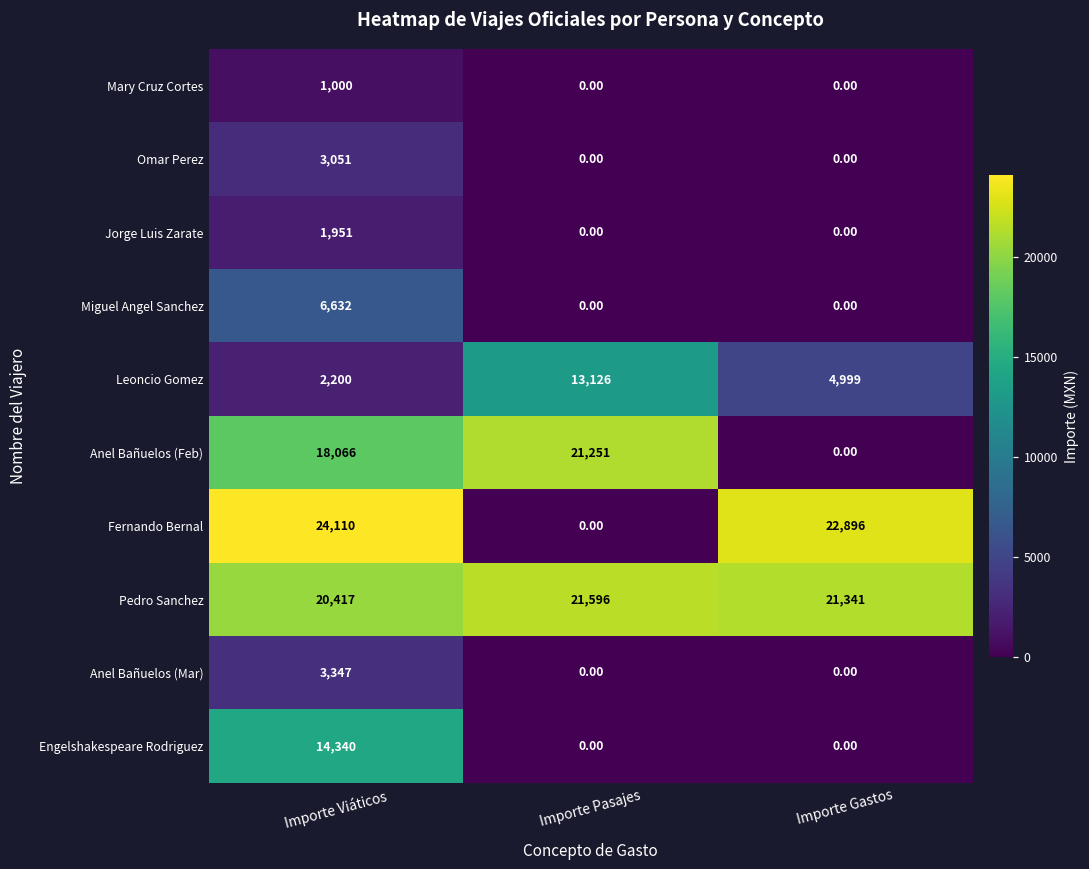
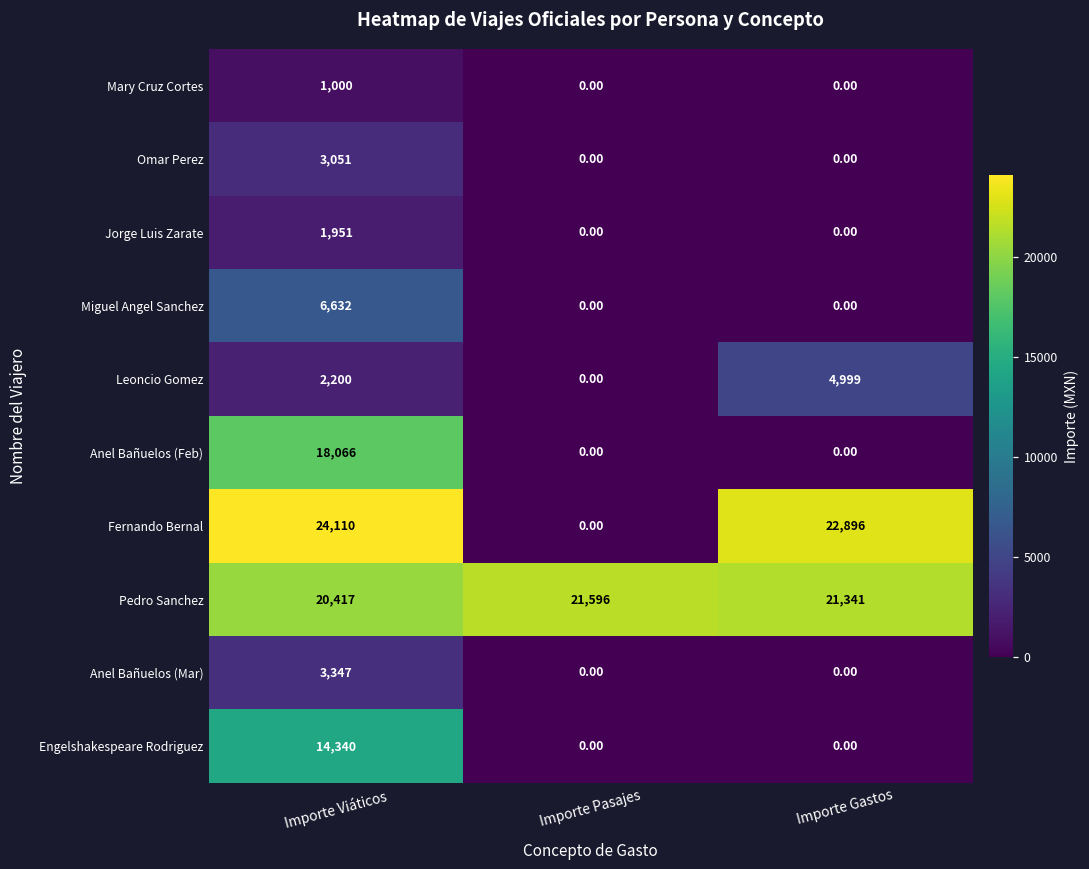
Leoncio Gomez, Importe Pasajes: 13,126 -> 0.00
Anel Bañuelos (Feb), Importe Pasajes: 21,251 -> 0.00
